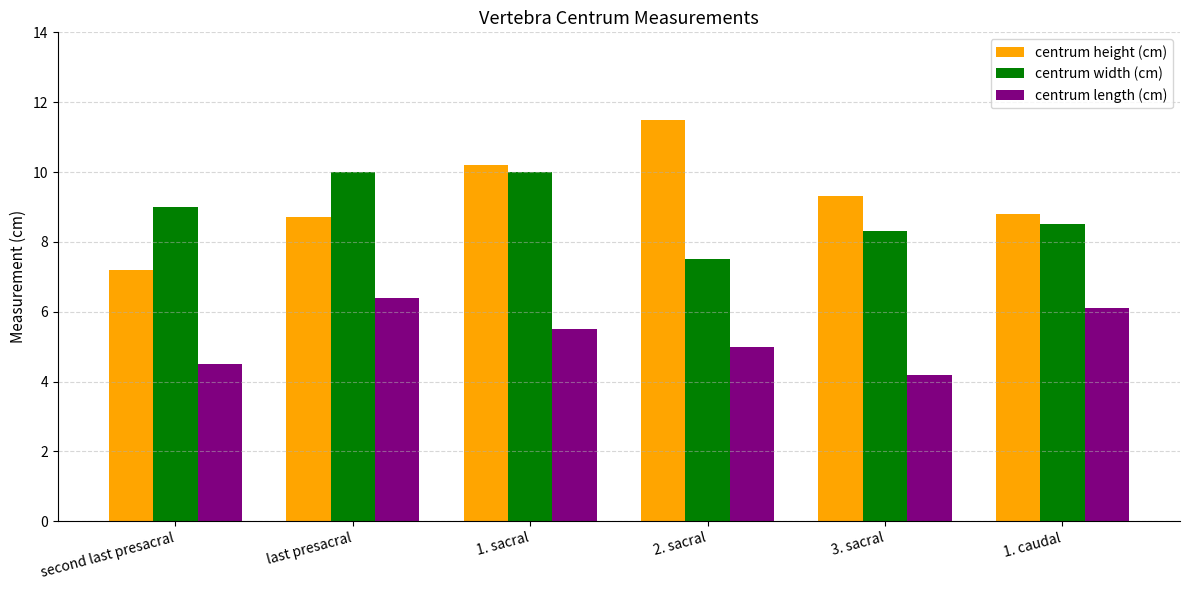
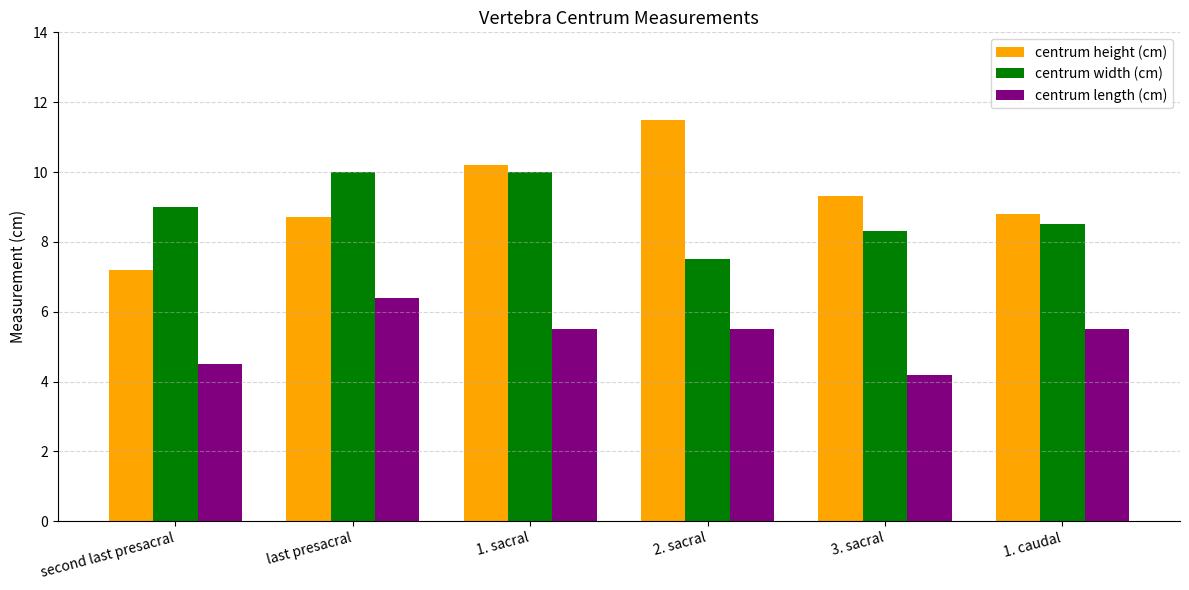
centrum length (cm), 2. sacral: 5.0 -> 5.5
centrum length (cm), 1. caudal: 6.1 -> 5.5
